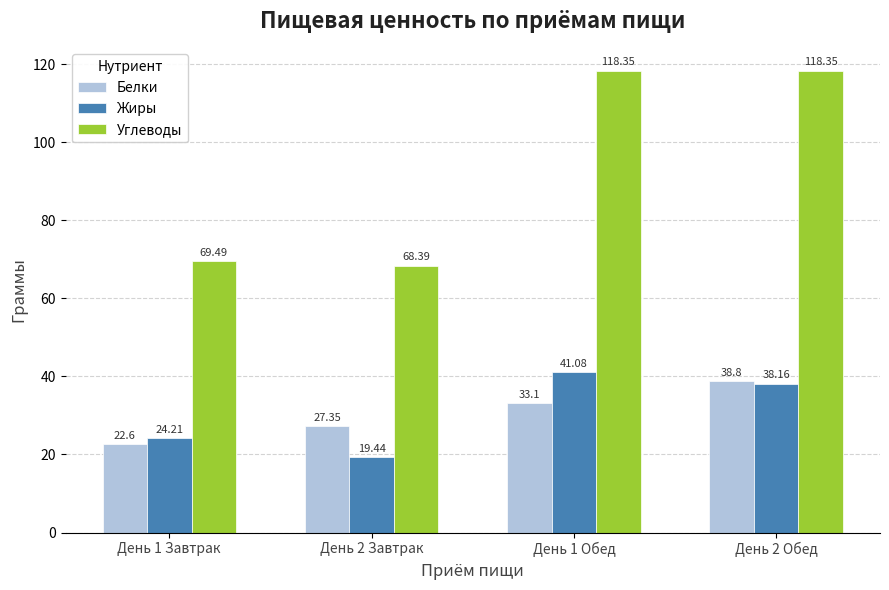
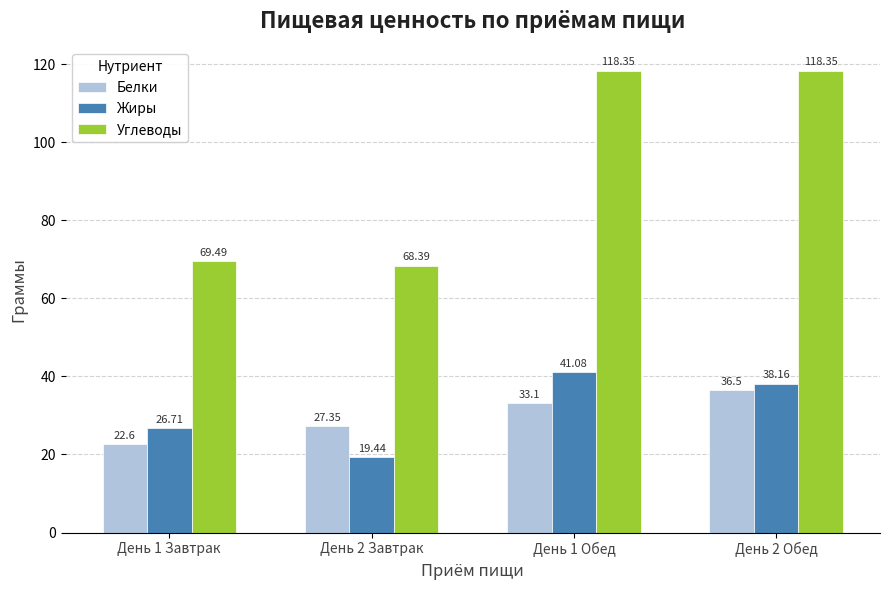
Жиры, День 1 Завтрак: 24.21 -> 26.71
Белки, День 2 Обед: 38.8 -> 36.5
